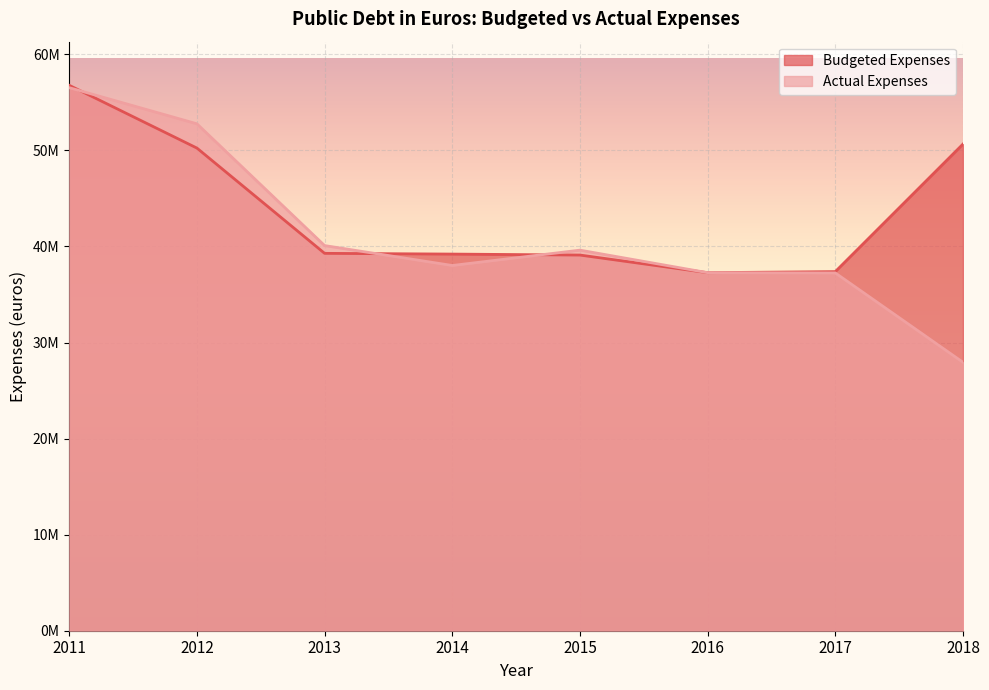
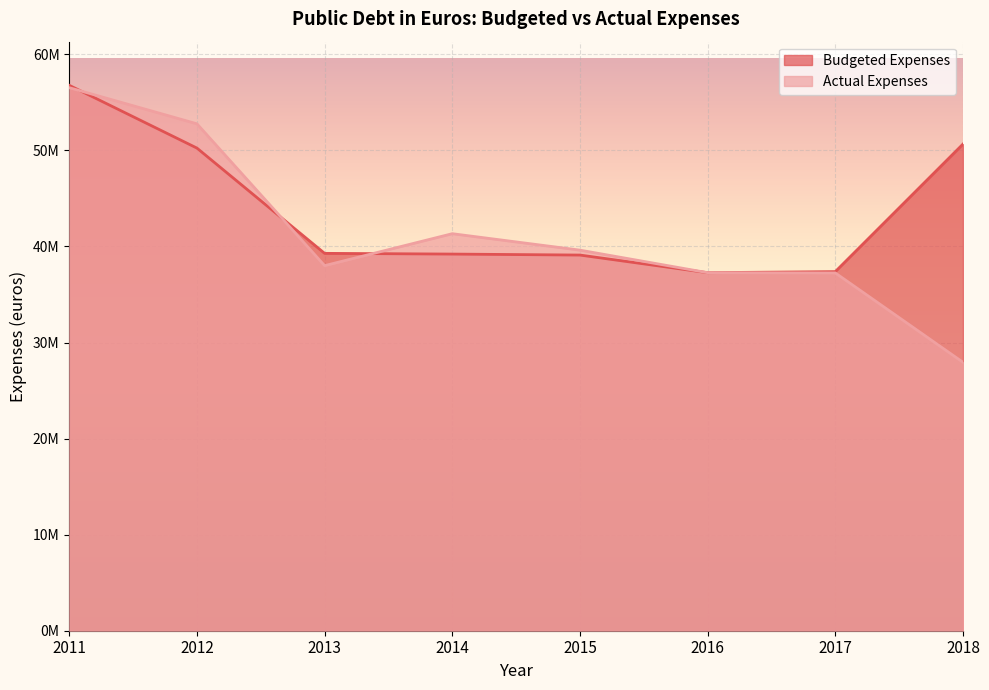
Actual Expenses, 2013: 40000000 -> 38000000
Actual Expenses, 2014: 38000000 -> 41000000
